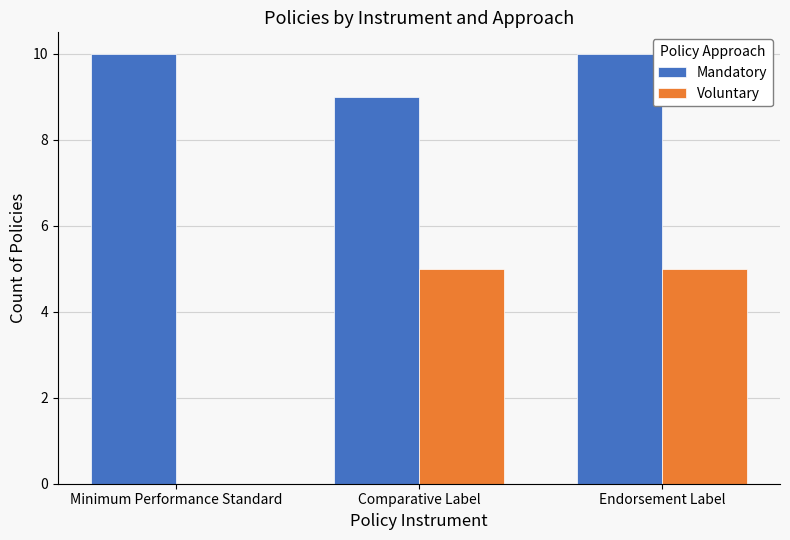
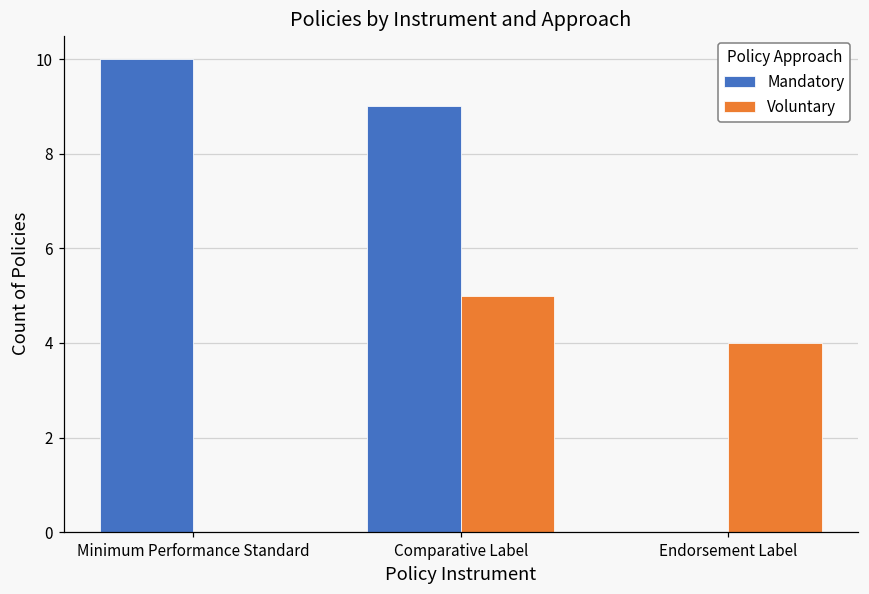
Mandatory, Endorsement Label: 10 -> 0
Voluntary, Endorsement Label: 5 -> 4
